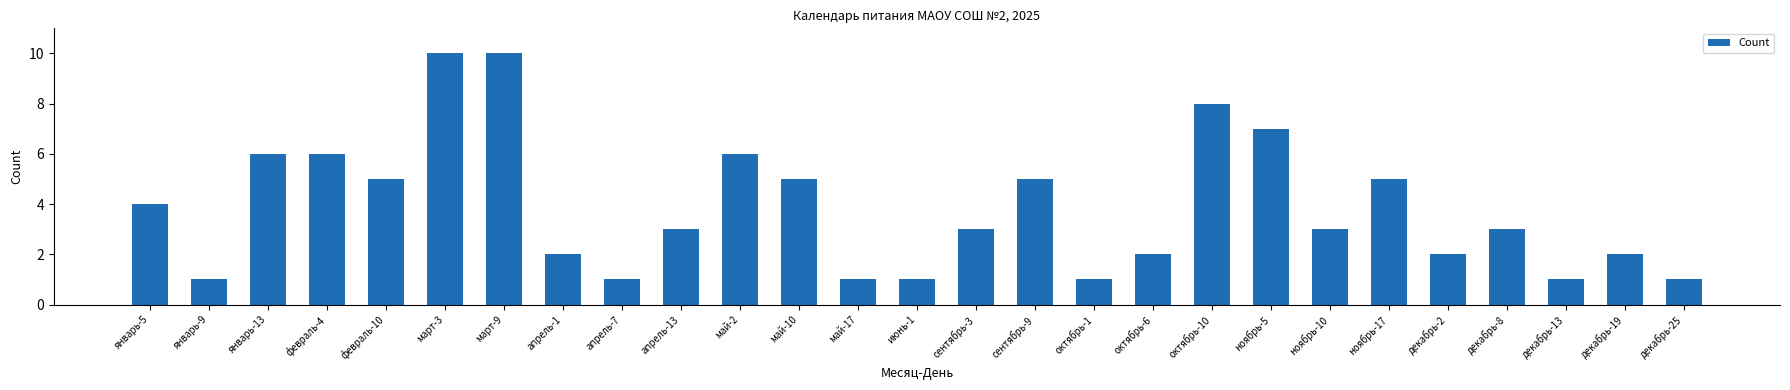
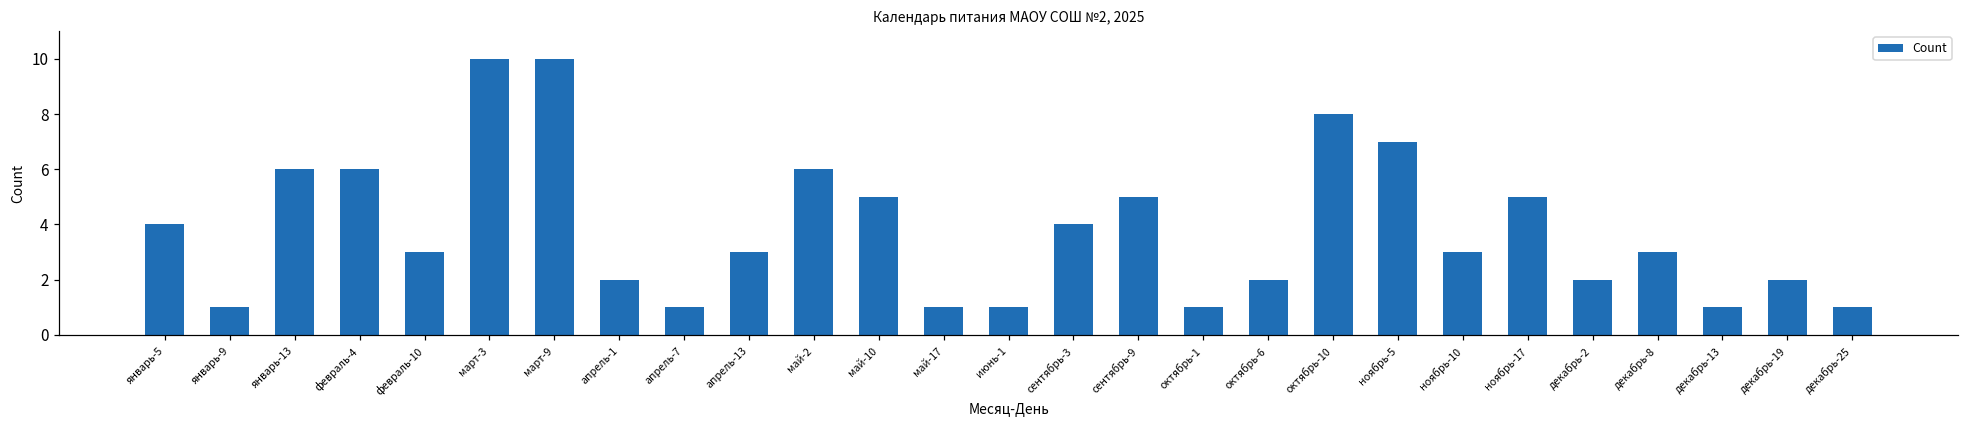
февраль-10: 5 -> 3
сентябрь-3: 3 -> 4
